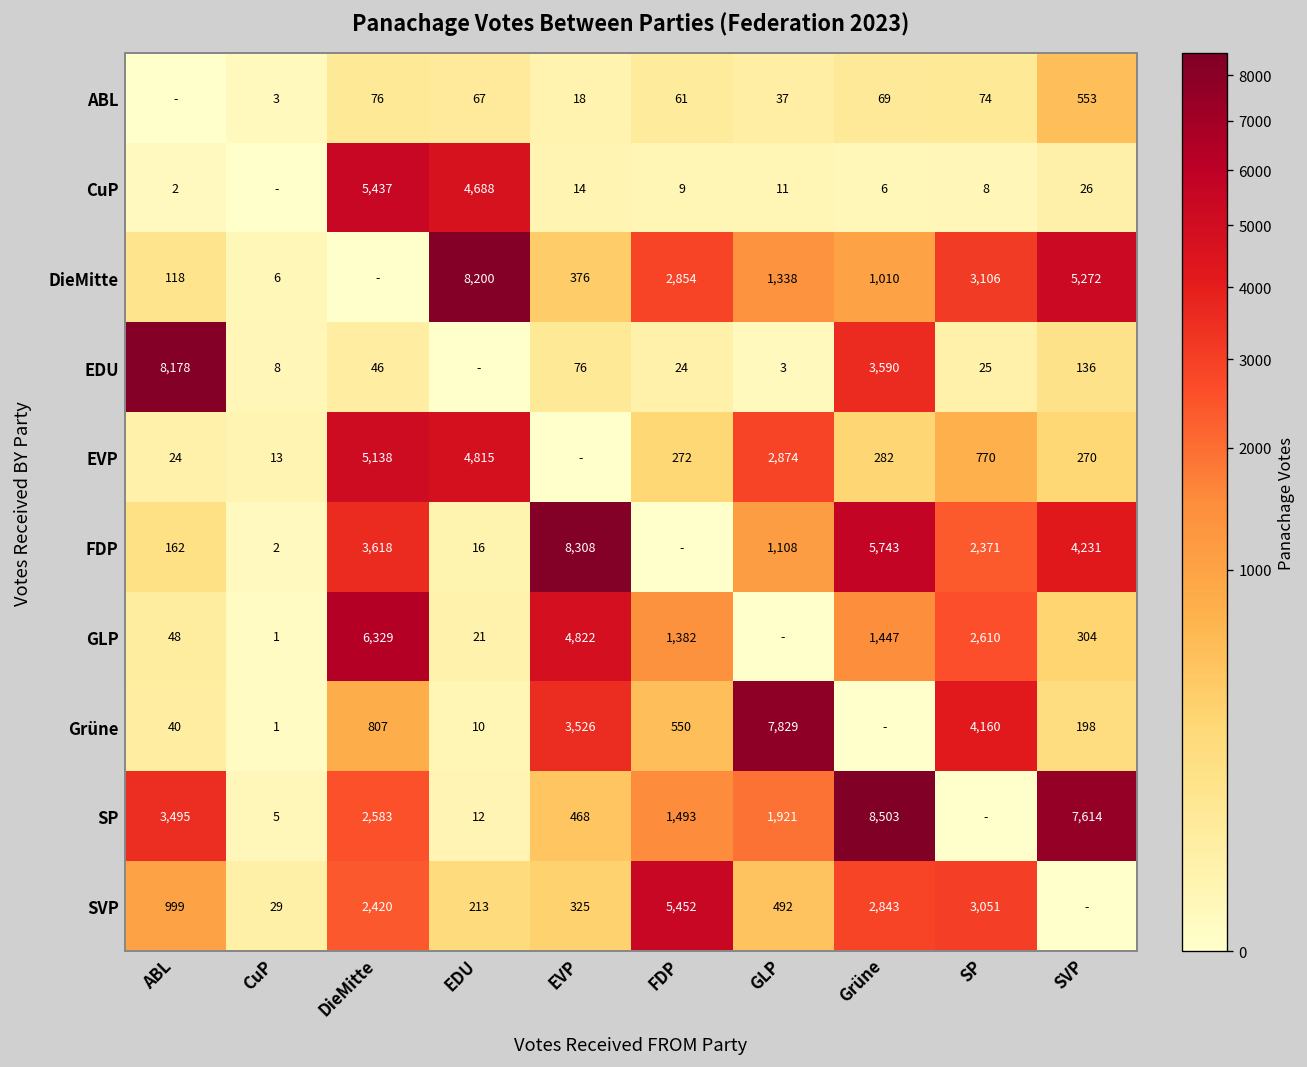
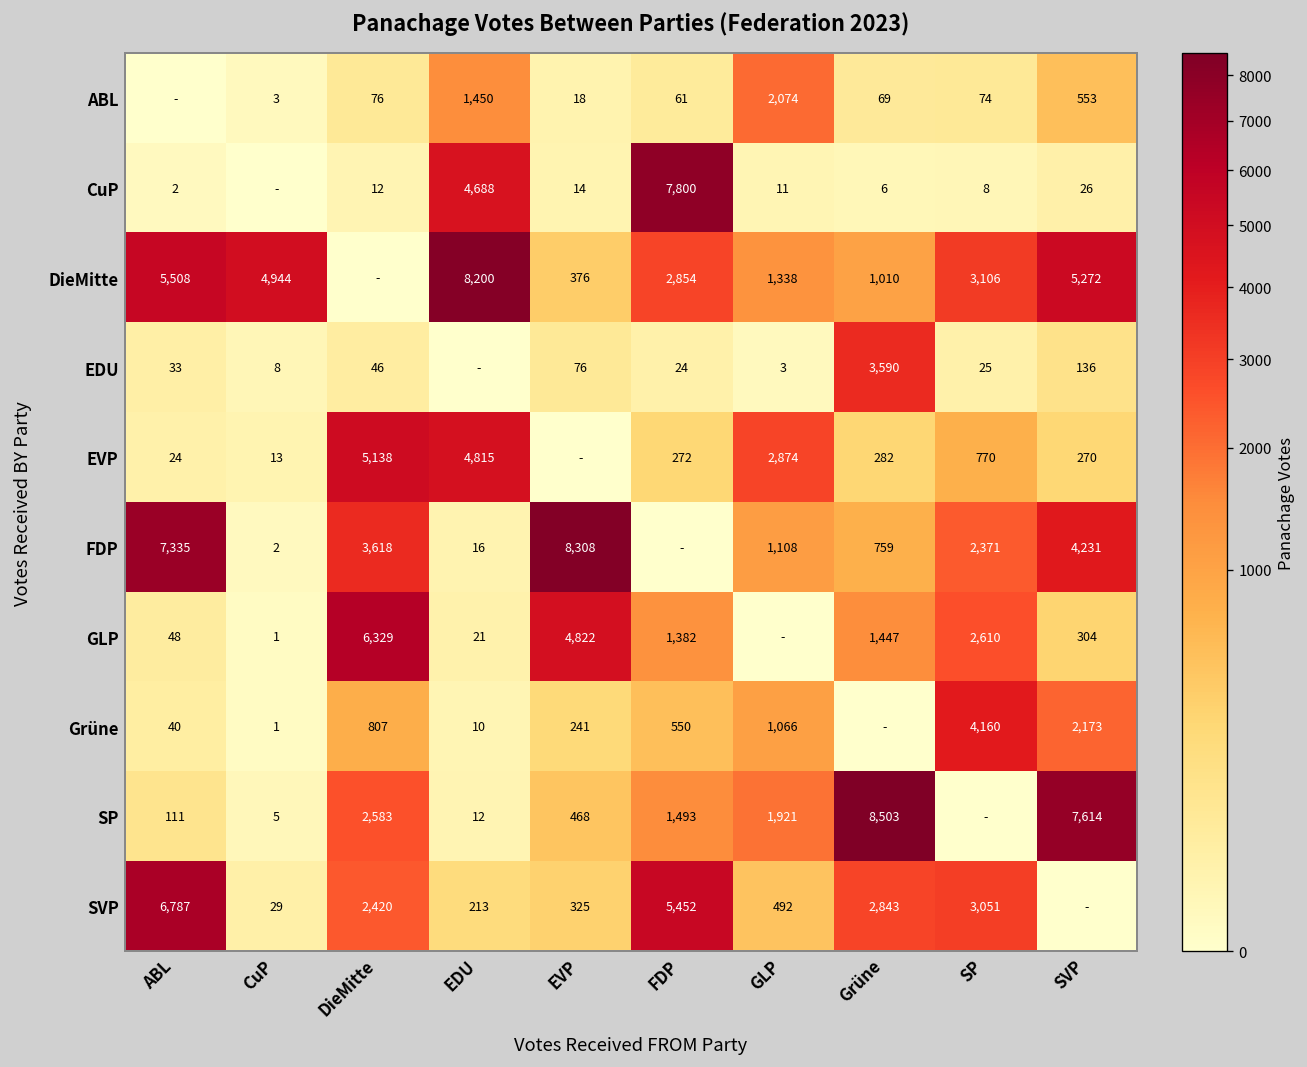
ABL, EDU: 67 -> 1,450
ABL, GLP: 37 -> 2,074
CuP, DieMitte: 5,437 -> 12
CuP, FDP: 9 -> 7,800
DieMitte, ABL: 118 -> 5,508
DieMitte, CuP: 6 -> 4,944
EDU, ABL: 8,178 -> 33
FDP, ABL: 162 -> 7,335
FDP, Grüne: 5,743 -> 759
Grüne, EVP: 3,526 -> 241
Grüne, GLP: 7,829 -> 1,066
Grüne, SVP: 198 -> 2,173
SP, ABL: 3,495 -> 111
SVP, ABL: 999 -> 6,787
